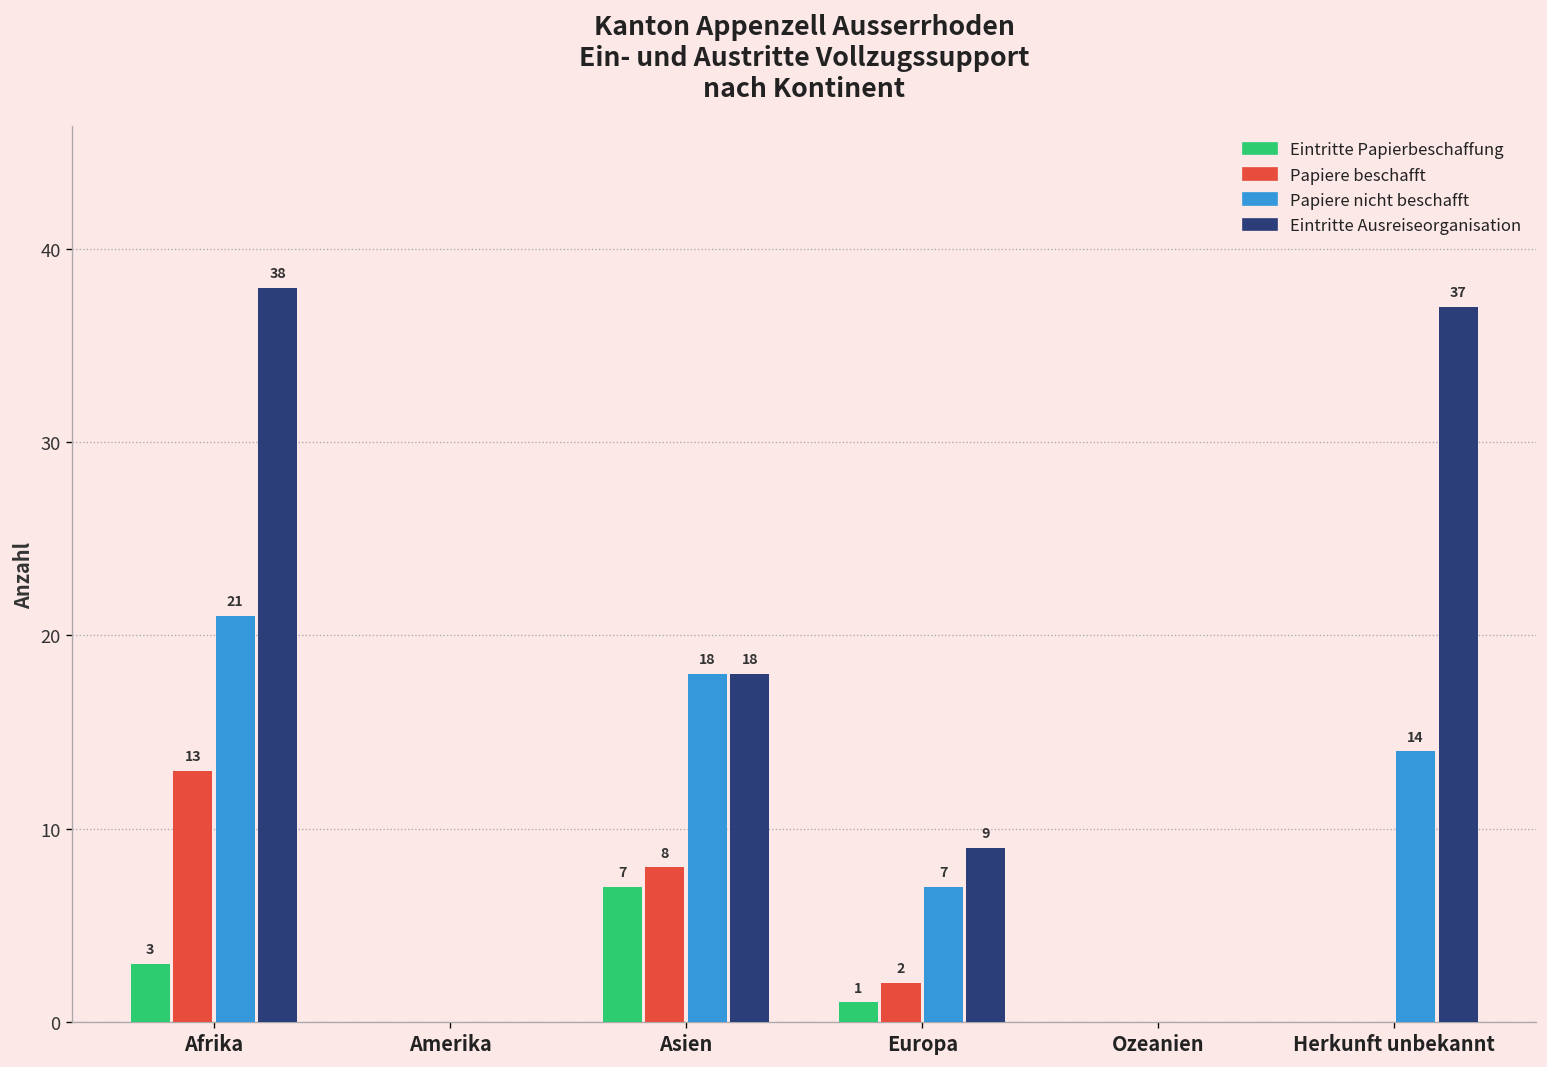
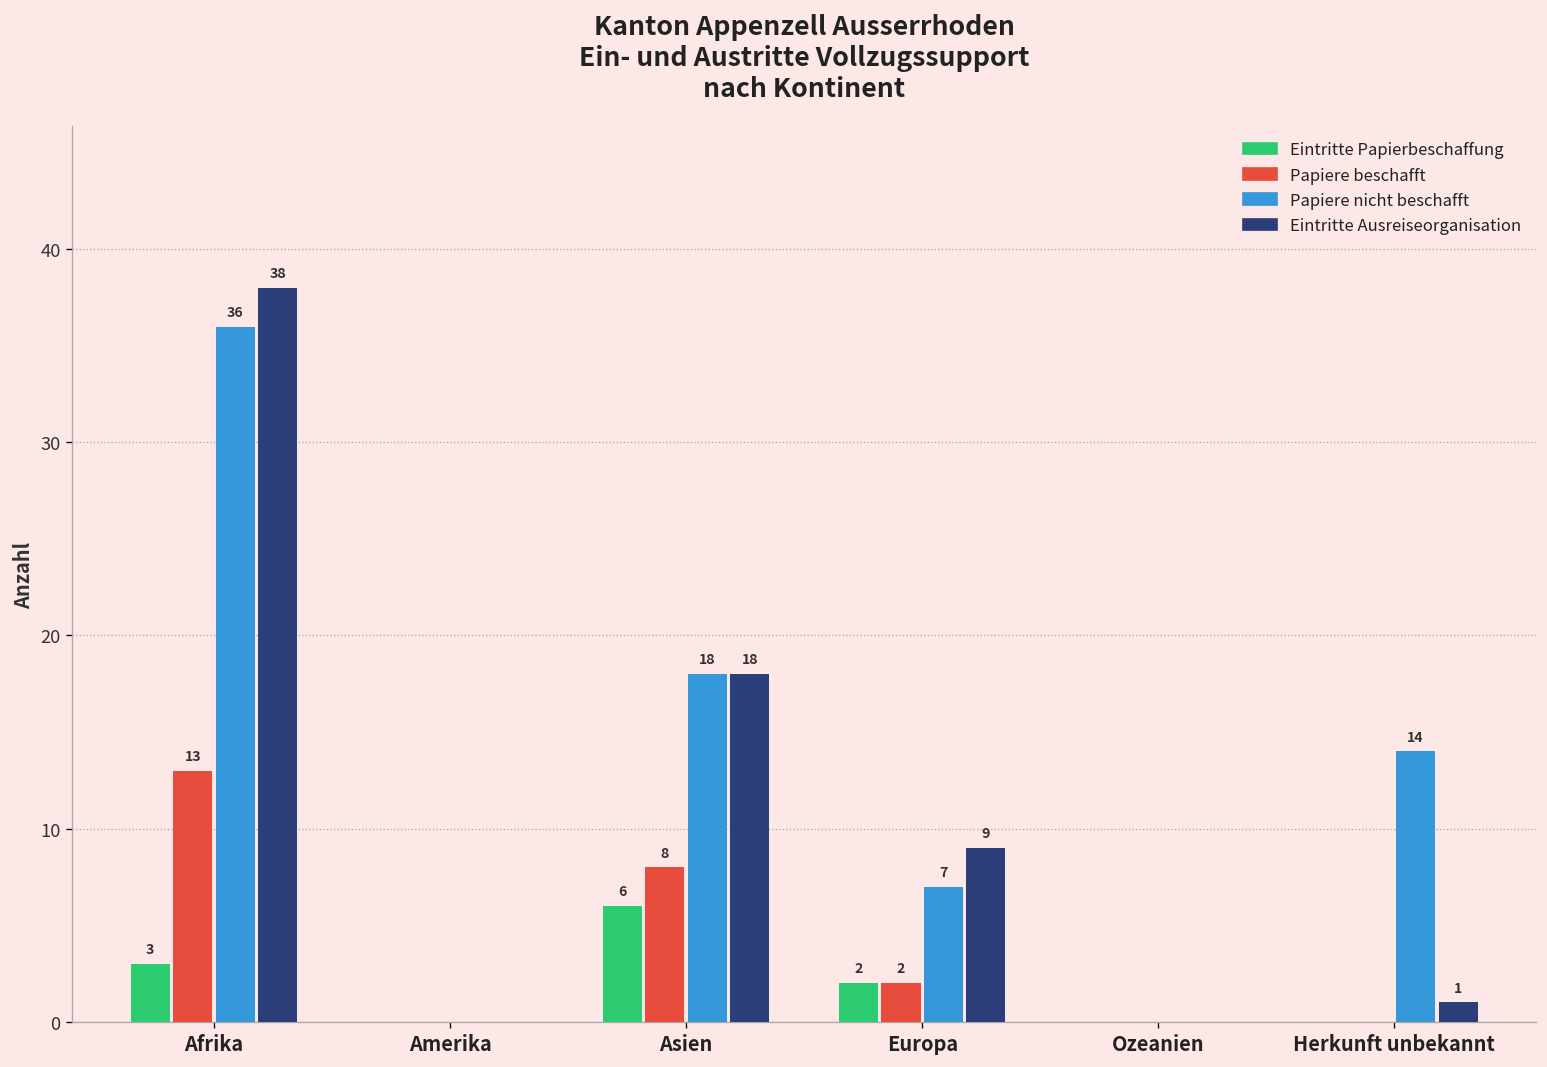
Papiere nicht beschafft, Afrika: 21 -> 36
Eintritte Papierbeschaffung, Asien: 7 -> 6
Eintritte Papierbeschaffung, Europa: 1 -> 2
Eintritte Ausreiseorganisation, Herkunft unbekannt: 37 -> 1
